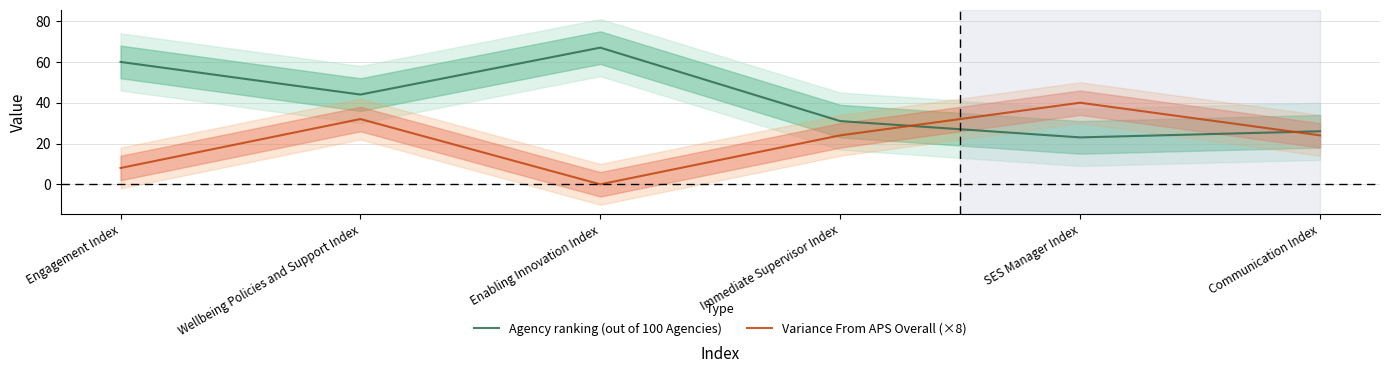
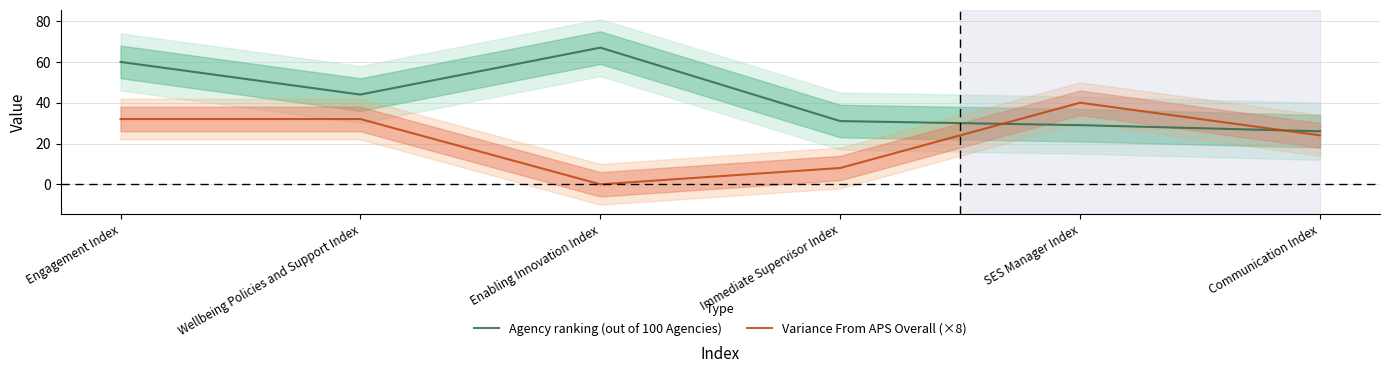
Variance From APS Overall (×8), Engagement Index: 8 -> 32
Variance From APS Overall (×8), Immediate Supervisor Index: 24 -> 8
Agency ranking (out of 100 Agencies), SES Manager Index: 23 -> 29
